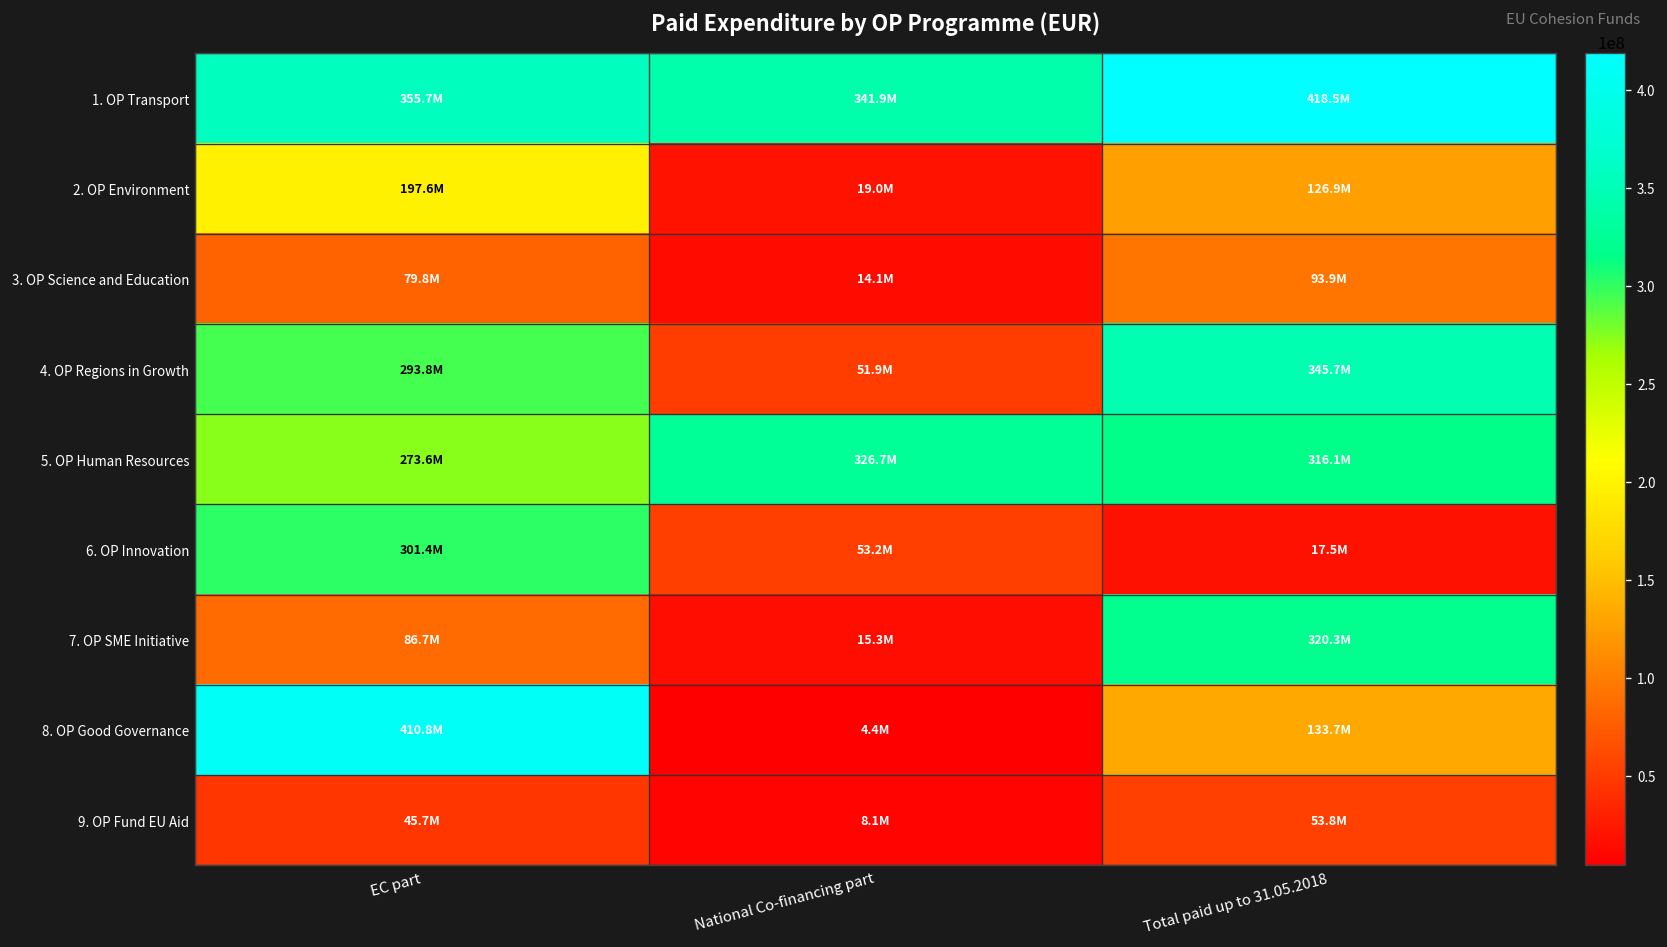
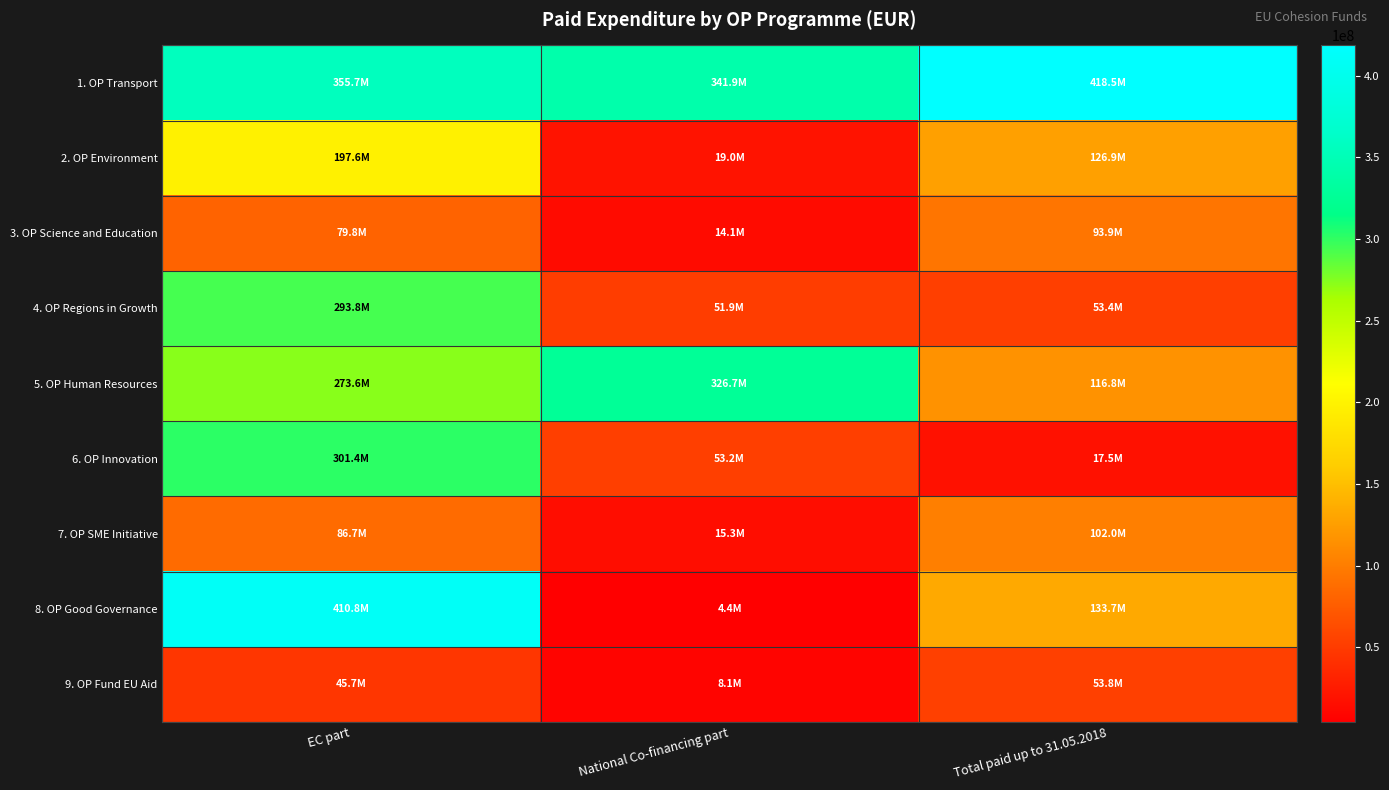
4. OP Regions in Growth, Total paid up to 31.05.2018: 345.7M -> 53.4M
5. OP Human Resources, Total paid up to 31.05.2018: 316.1M -> 116.8M
7. OP SME Initiative, Total paid up to 31.05.2018: 320.3M -> 102.0M
